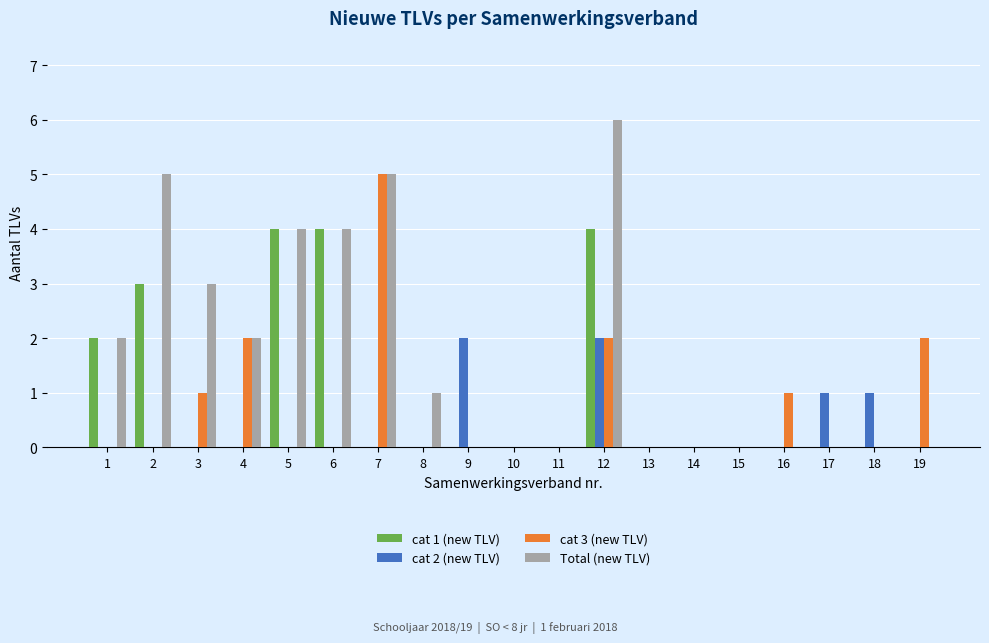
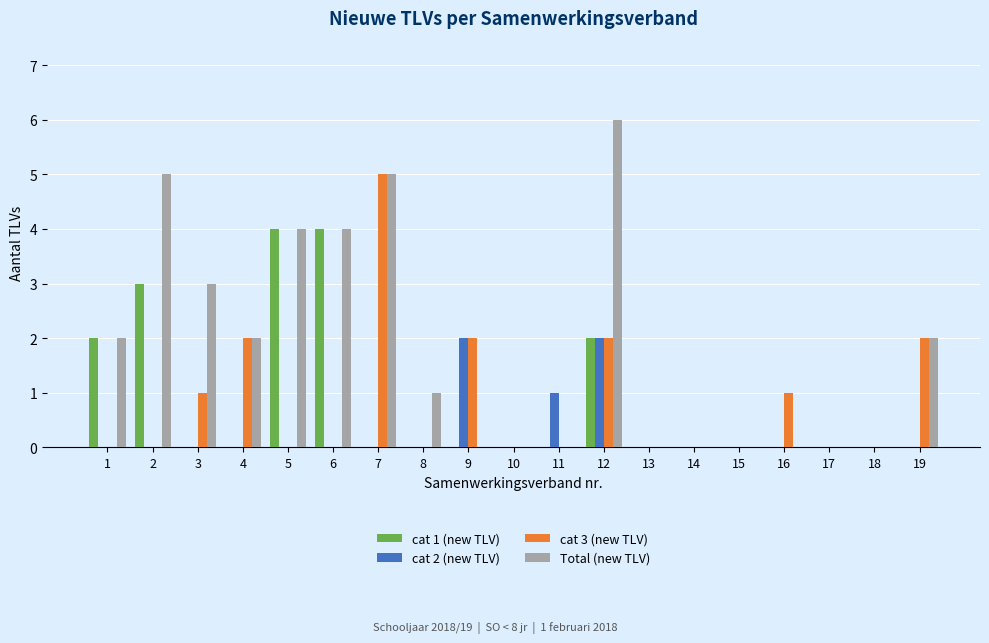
cat 3 (new TLV), 9: 0 -> 2
cat 2 (new TLV), 11: 0 -> 1
cat 1 (new TLV), 12: 4 -> 2
cat 2 (new TLV), 17: 1 -> 0
cat 2 (new TLV), 18: 1 -> 0
Total (new TLV), 19: 0 -> 2
